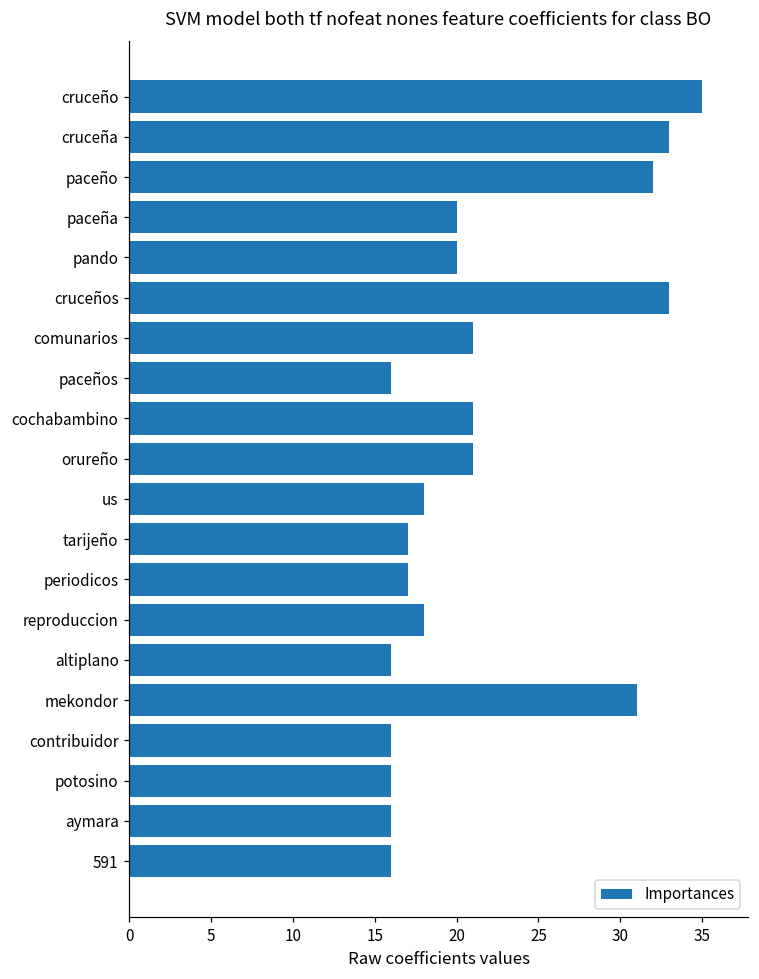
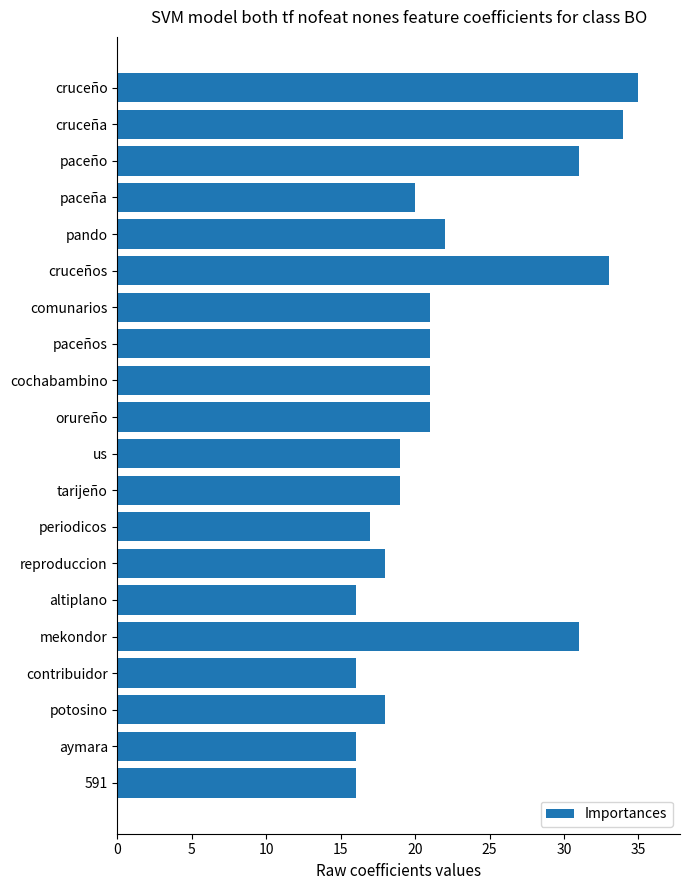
cruceña: 33 -> 34
paceño: 32 -> 31
pando: 20 -> 22
paceños: 16 -> 21
us: 18 -> 19
tarijeño: 17 -> 19
potosino: 16 -> 18
